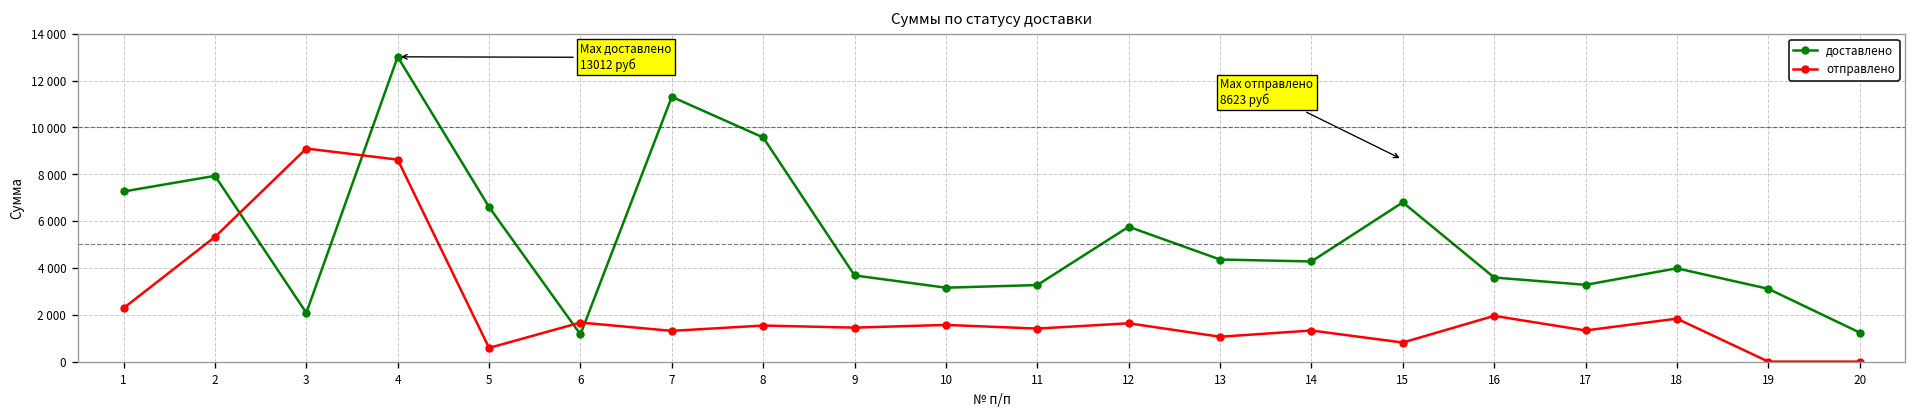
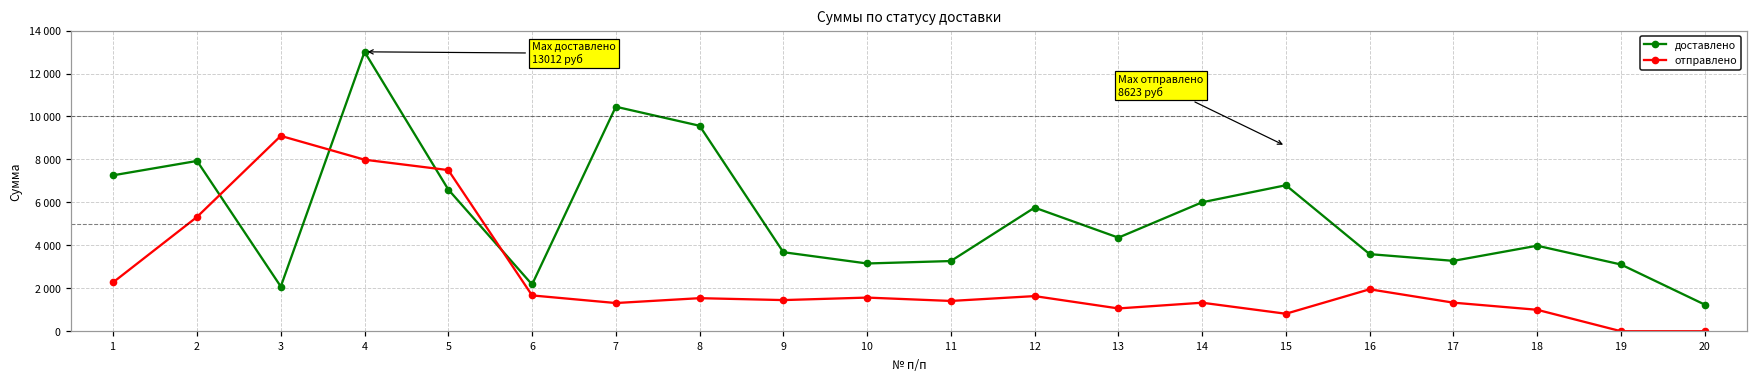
отправлено, 4: 8600 -> 8000
отправлено, 5: 600 -> 7500
доставлено, 6: 1200 -> 2200
доставлено, 7: 11300 -> 10500
доставлено, 14: 4300 -> 6000
отправлено, 18: 1800 -> 1000
